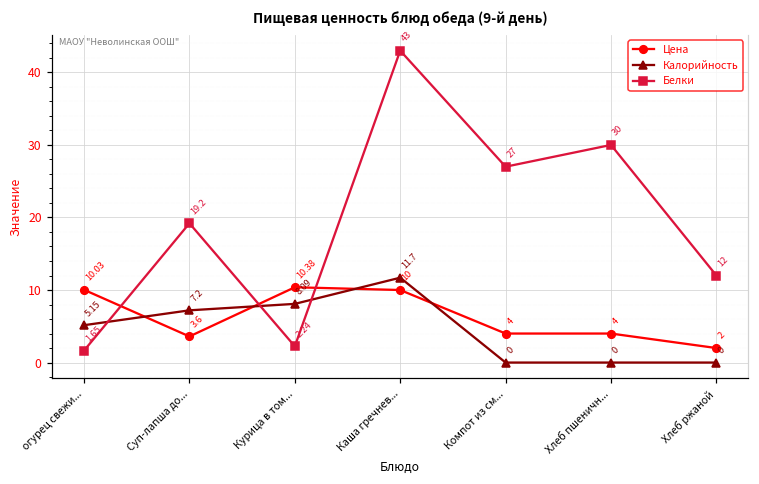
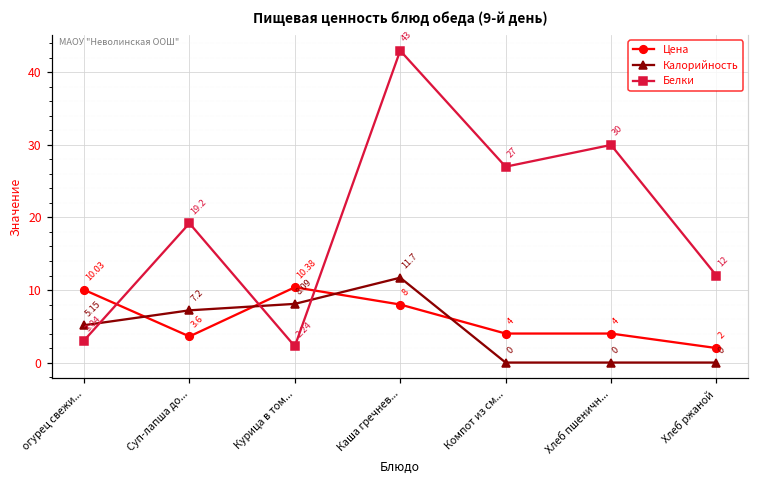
Белки, огурец свежи...: 1.65 -> 3.04
Цена, Каша гречнев...: 10 -> 8
